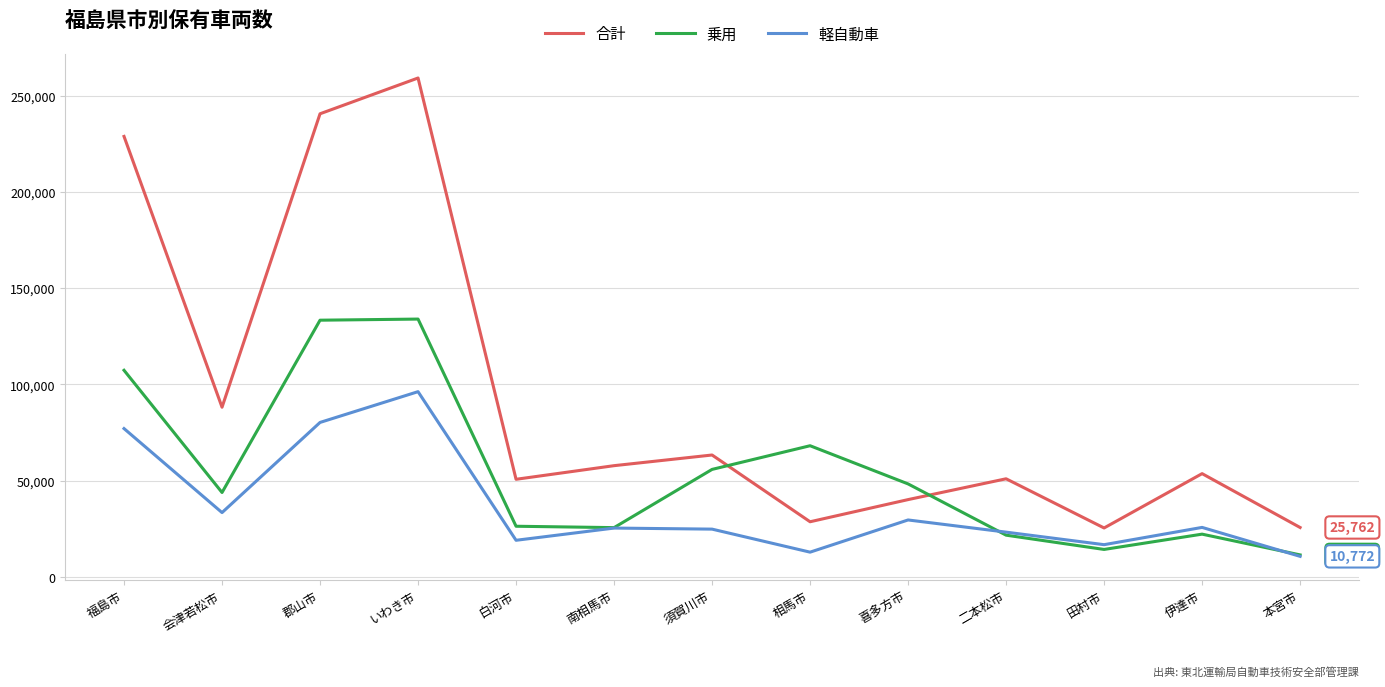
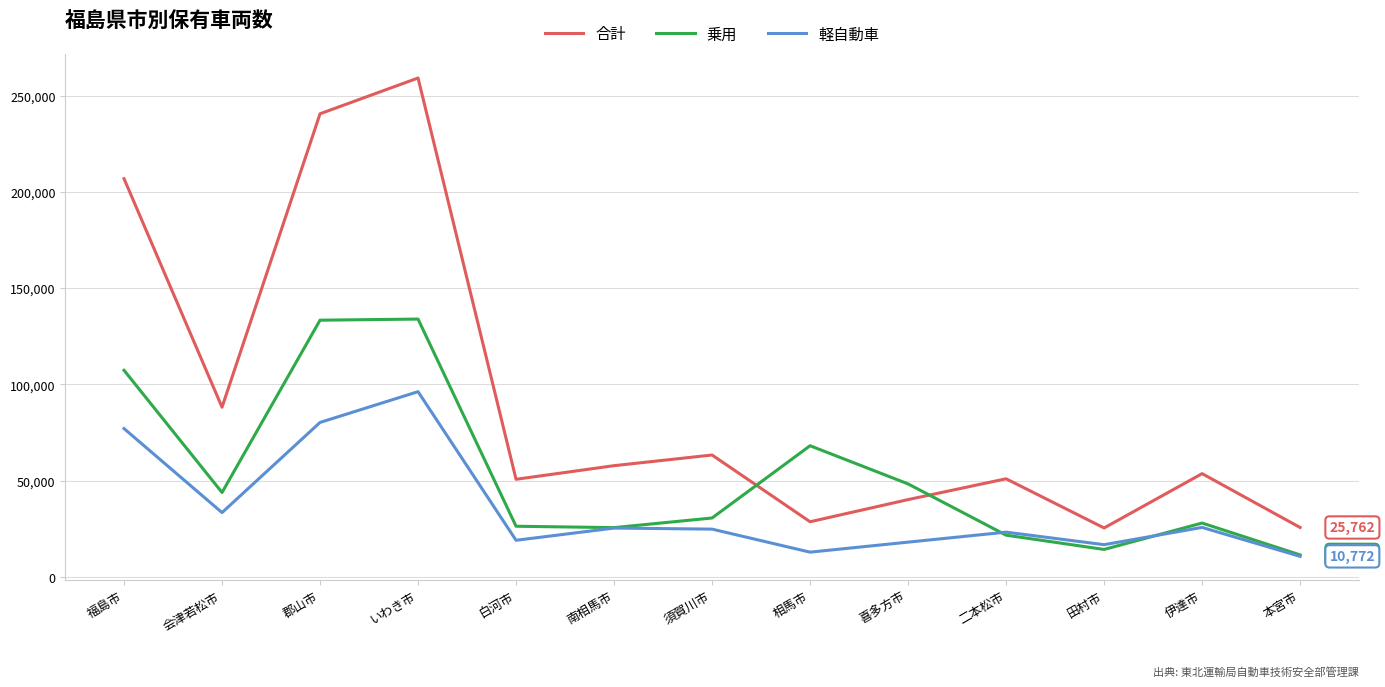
合計, 福島市: 229,000 -> 207,000
乗用, 須賀川市: 56,000 -> 31,000
軽自動車, 喜多方市: 30,000 -> 18,000
乗用, 伊達市: 22,000 -> 28,000
